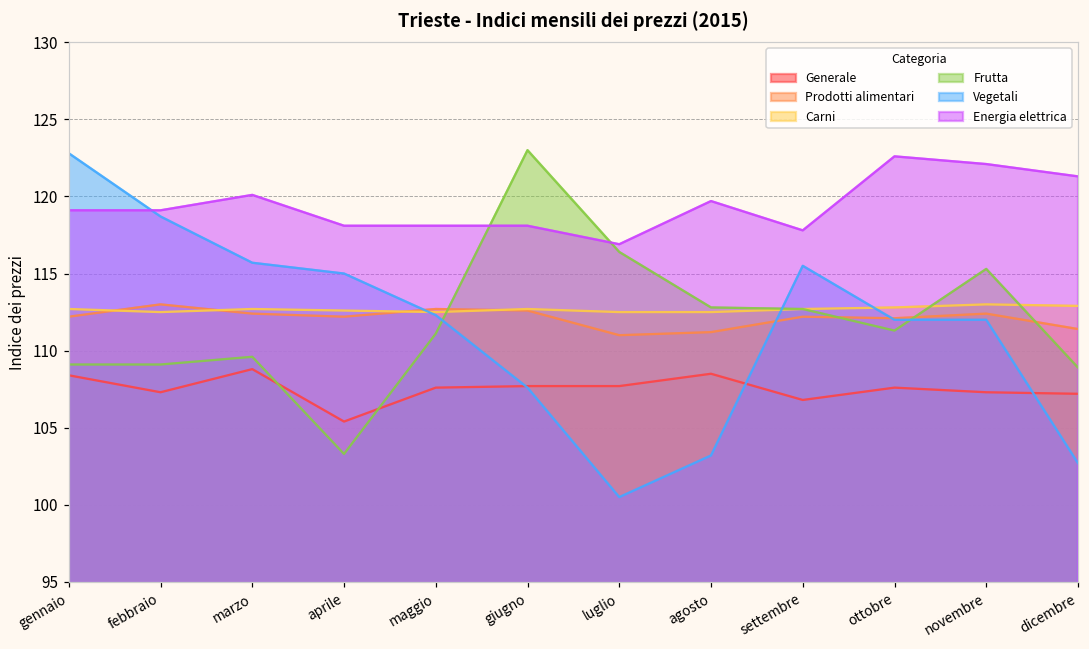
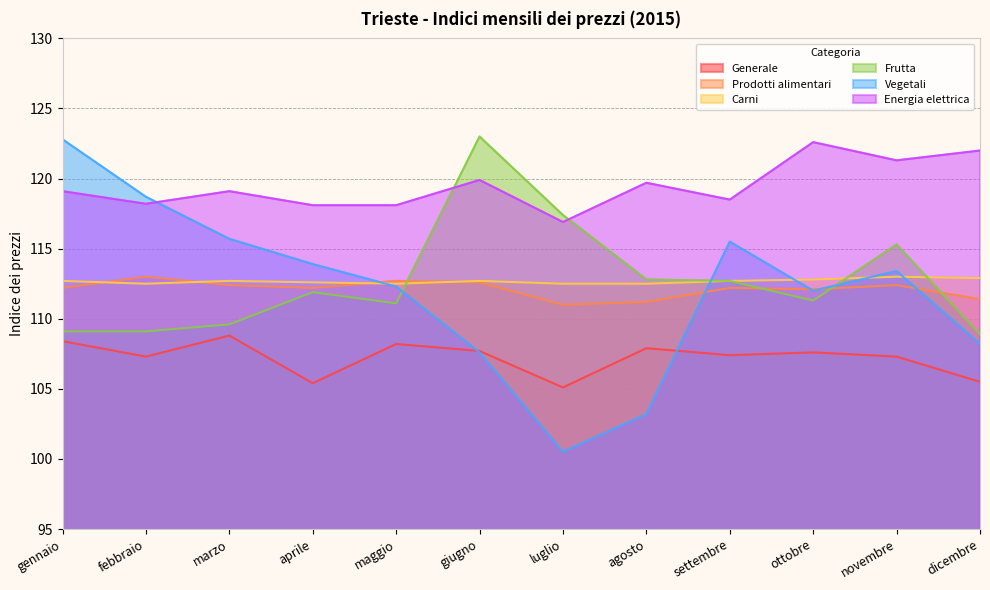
Energia elettrica, febbraio: 119.1 -> 118.2
Energia elettrica, marzo: 120.1 -> 119.1
Frutta, aprile: 103.3 -> 111.9
Vegetali, aprile: 115.0 -> 113.9
Generale, maggio: 107.6 -> 108.2
Energia elettrica, giugno: 118.1 -> 119.9
Generale, luglio: 107.7 -> 105.1
Frutta, luglio: 116.4 -> 117.4
Generale, agosto: 108.5 -> 107.9
Generale, settembre: 106.8 -> 107.4
Energia elettrica, settembre: 117.8 -> 118.5
Vegetali, novembre: 112.0 -> 113.4
Energia elettrica, novembre: 122.1 -> 121.3
Generale, dicembre: 107.2 -> 105.5
Vegetali, dicembre: 102.7 -> 108.2
Energia elettrica, dicembre: 121.3 -> 122.0
